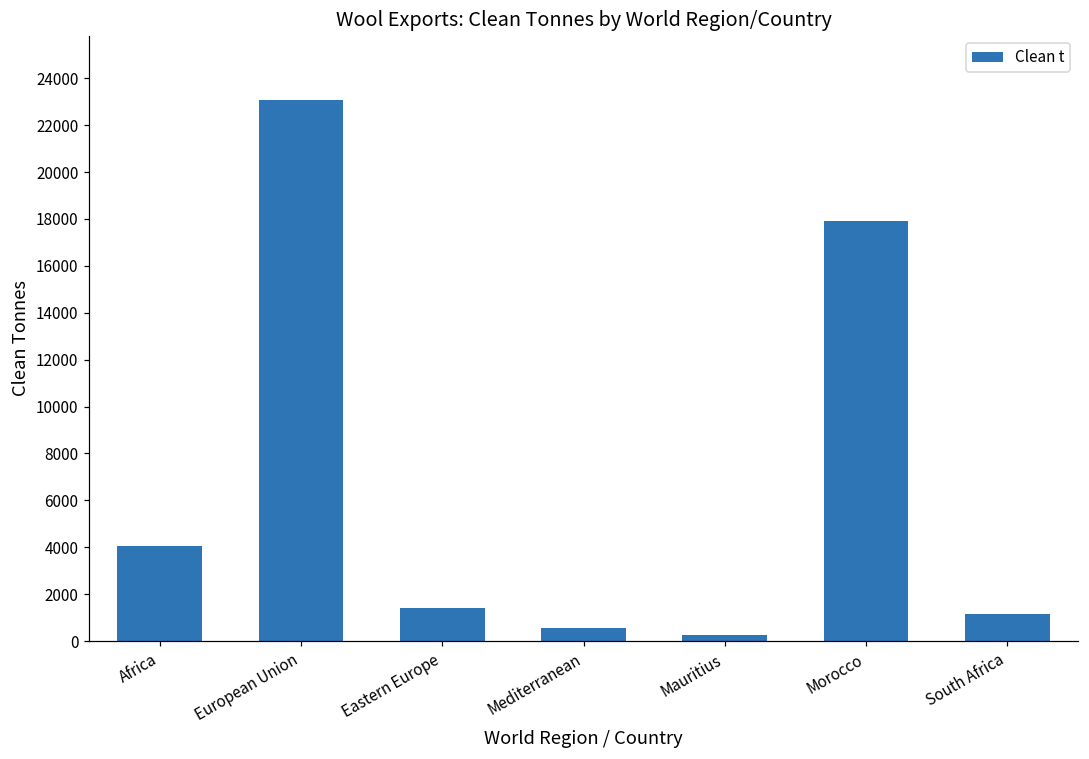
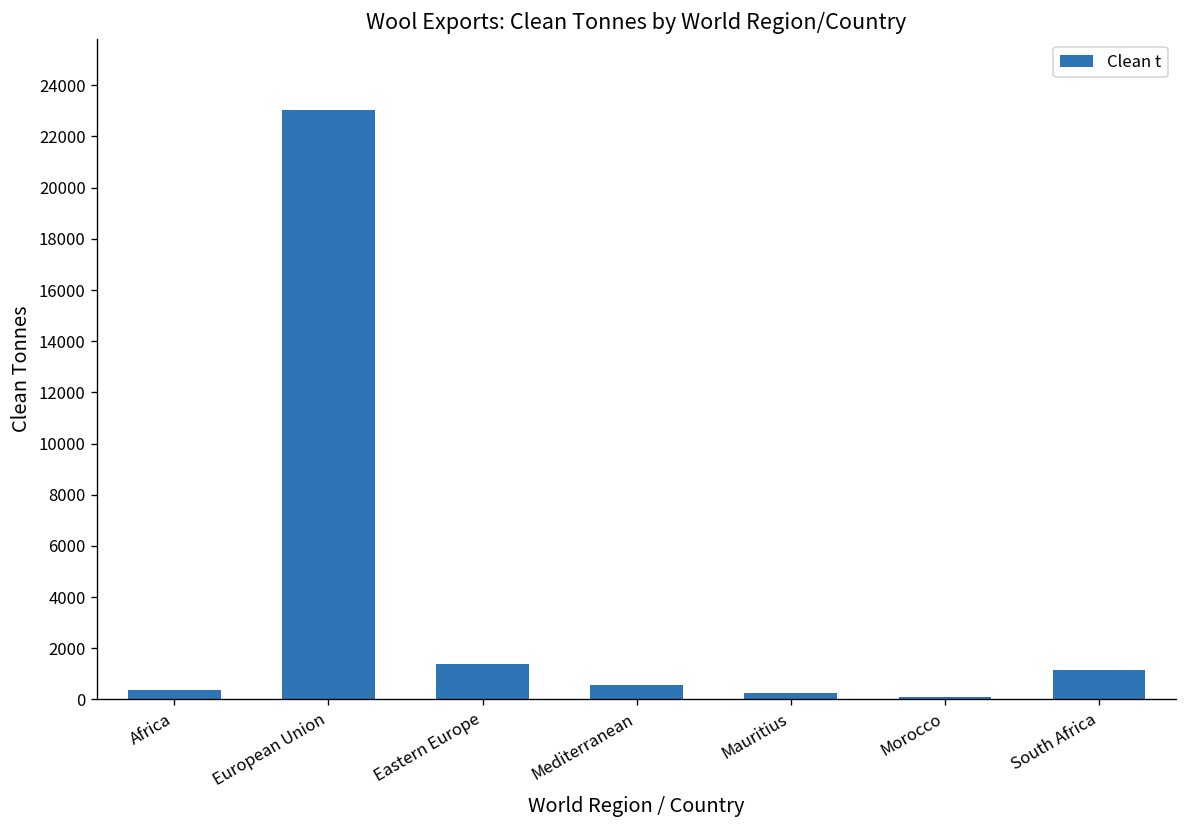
Africa: 4000 -> 400
Morocco: 17900 -> 100
